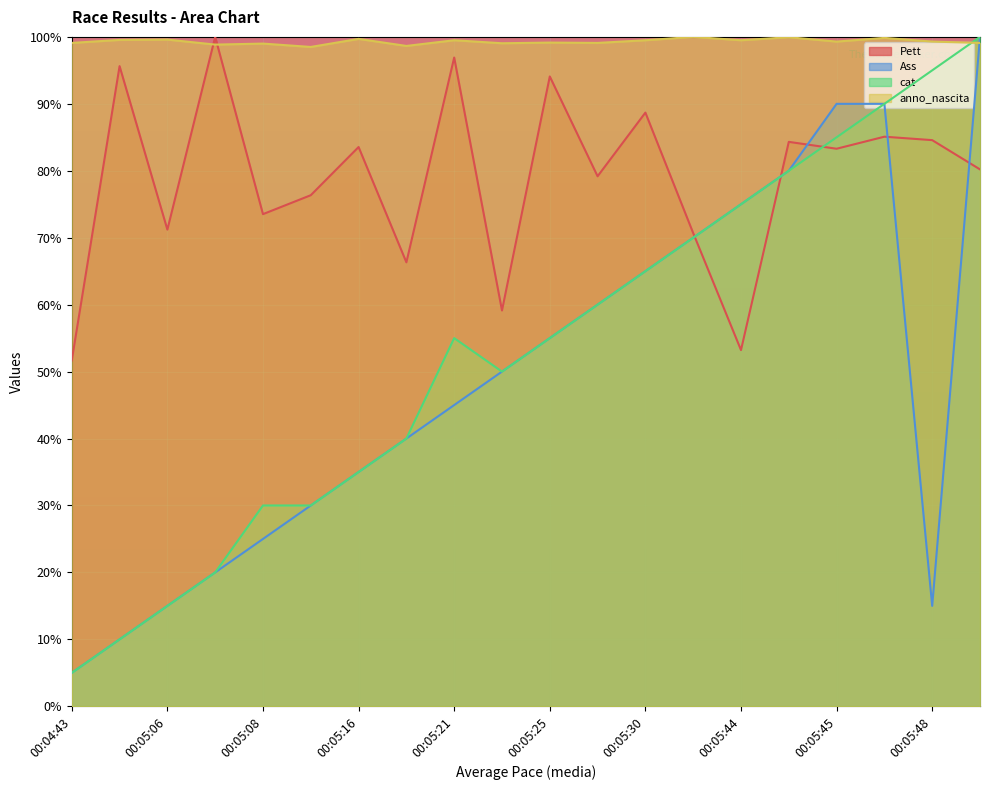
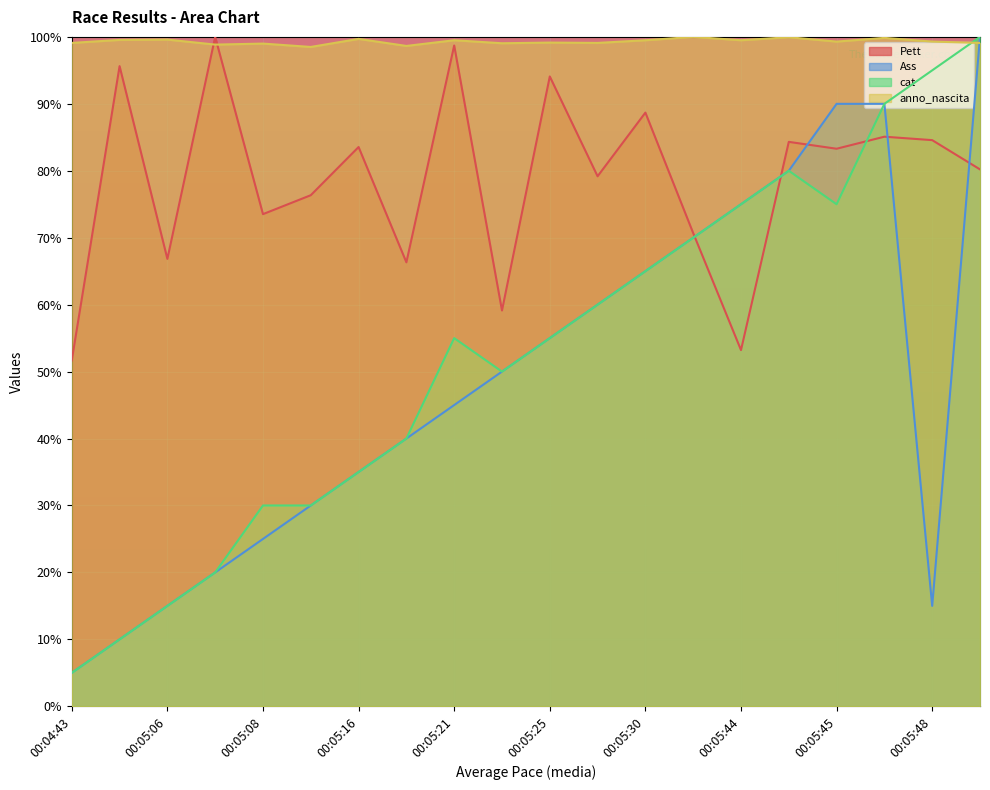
Pett, 00:05:06: 71% -> 67%
Pett, 00:05:21: 97% -> 99%
cat, 00:05:45: 85% -> 75%
